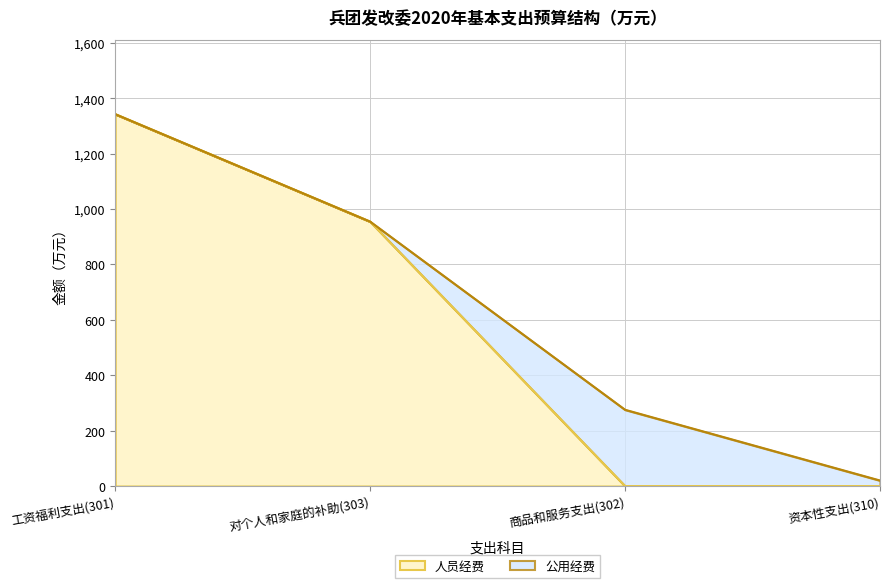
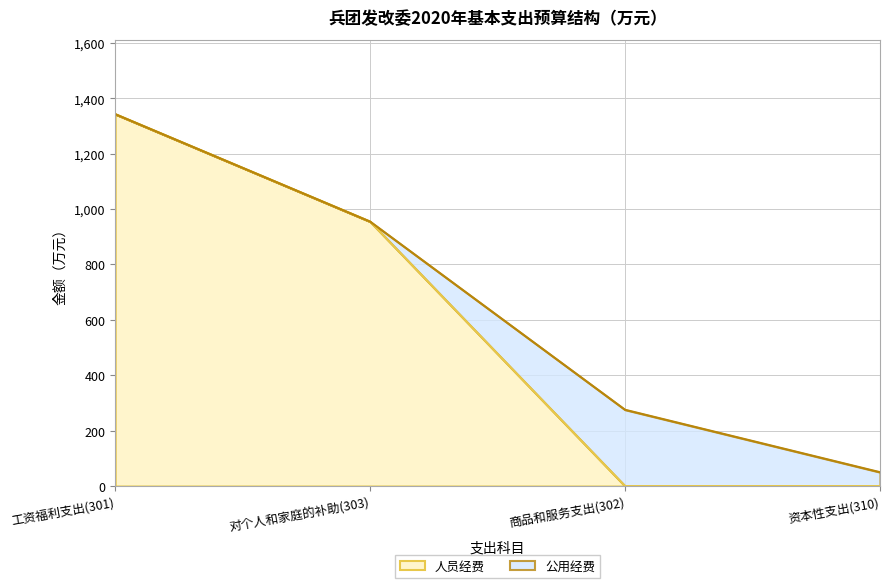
公用经费, 资本性支出(310): 20 -> 50
